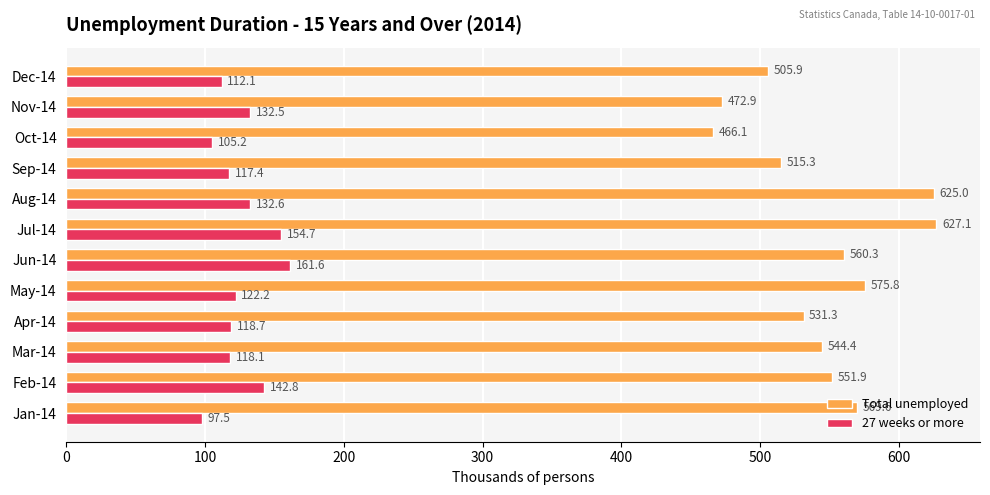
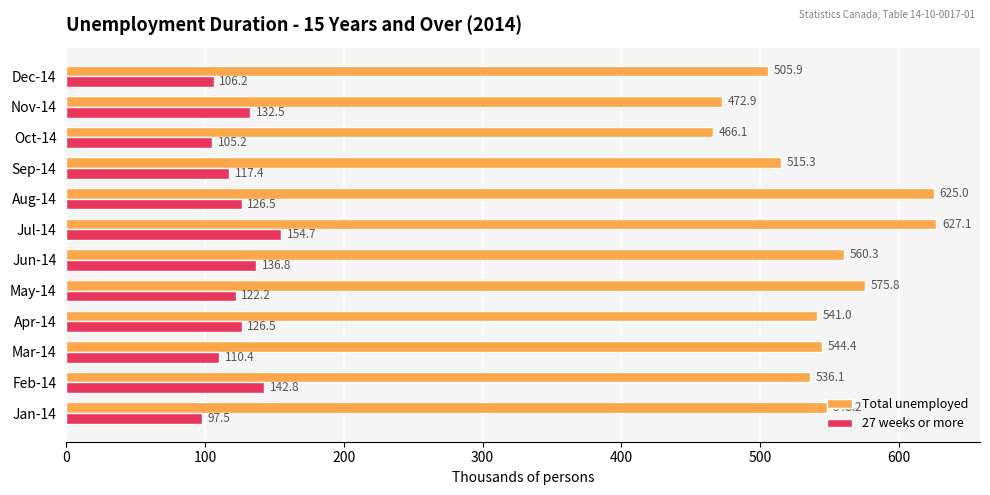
27 weeks or more, Dec-14: 112.1 -> 106.2
27 weeks or more, Aug-14: 132.6 -> 126.5
27 weeks or more, Jun-14: 161.6 -> 136.8
Total unemployed, Apr-14: 531.3 -> 541.0
27 weeks or more, Apr-14: 118.7 -> 126.5
27 weeks or more, Mar-14: 118.1 -> 110.4
Total unemployed, Feb-14: 551.9 -> 536.1
Total unemployed, Jan-14: 569.6 -> 548.2
